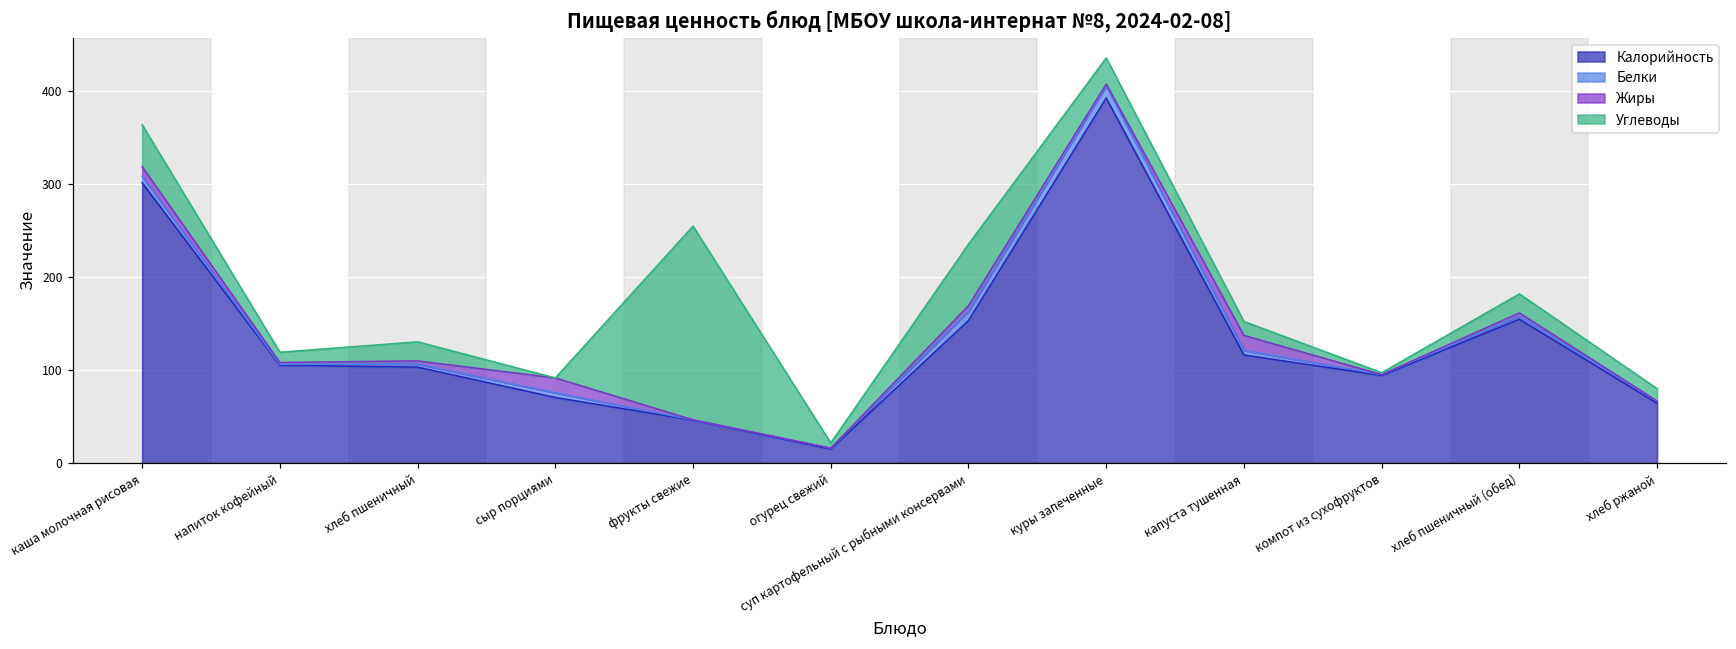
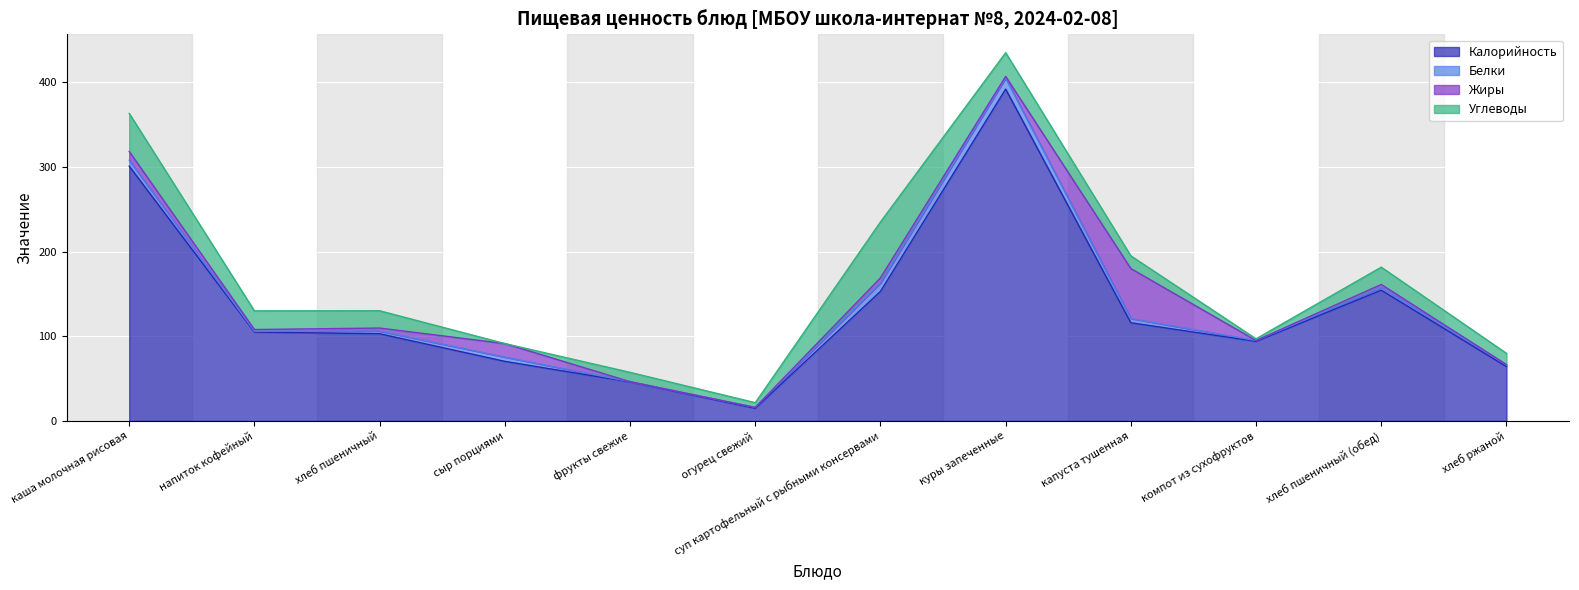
Углеводы, напиток кофейный: 10 -> 20
Углеводы, фрукты свежие: 210 -> 10
Жиры, капуста тушенная: 20 -> 60
